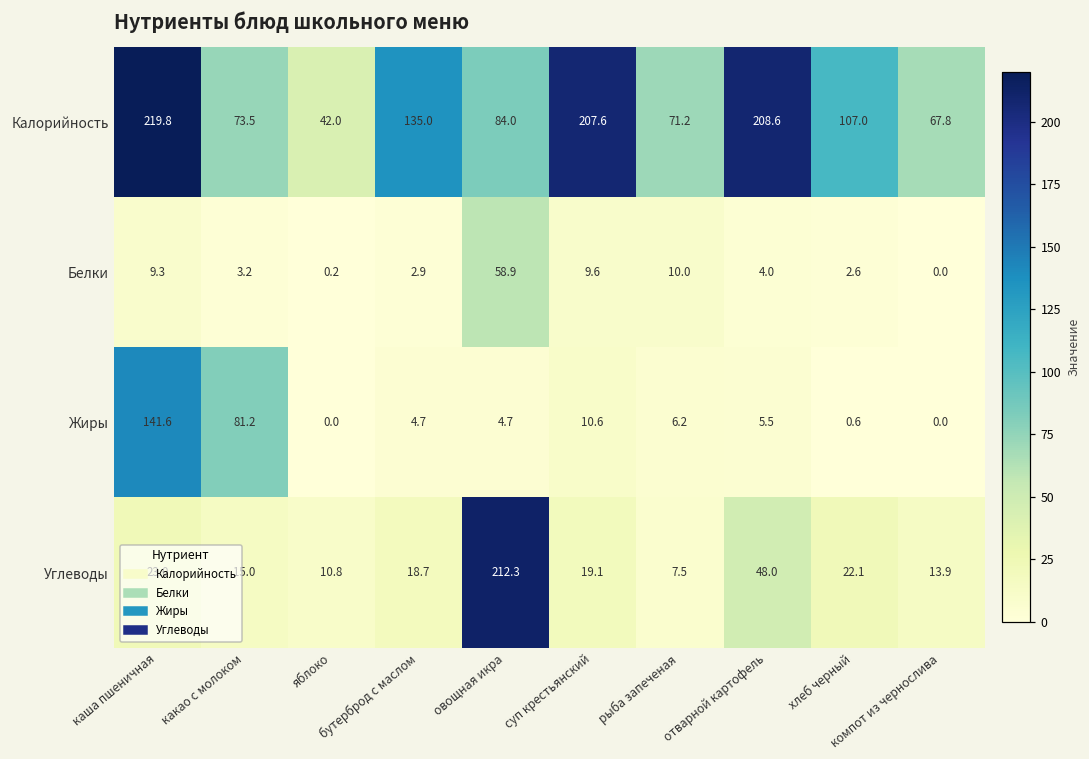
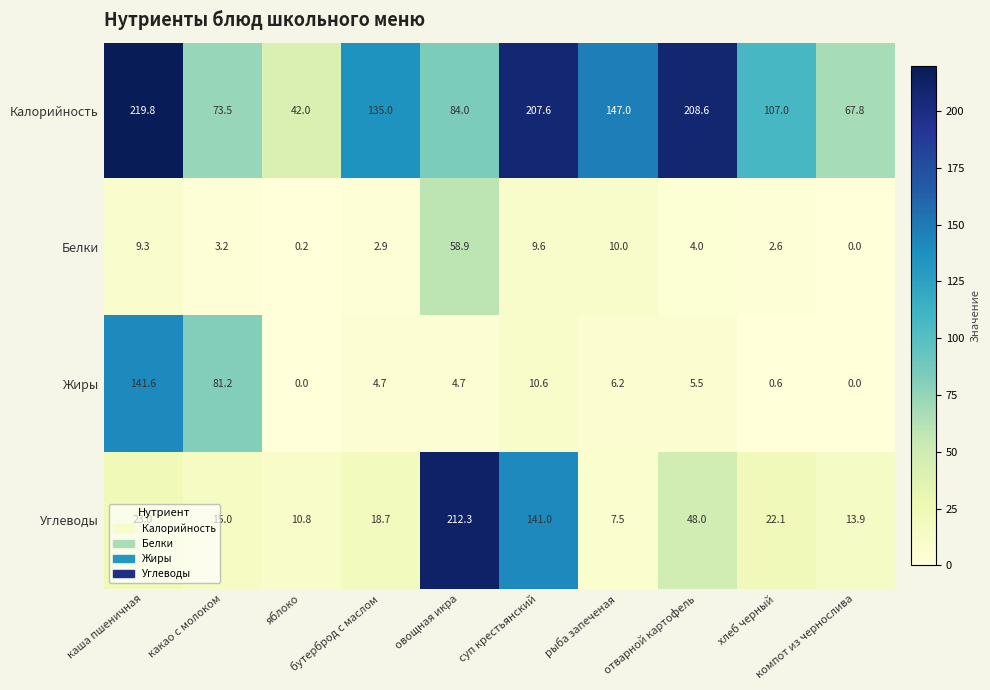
Калорийность, рыба запеченая: 71.2 -> 147.0
Углеводы, суп крестьянский: 19.1 -> 141.0
